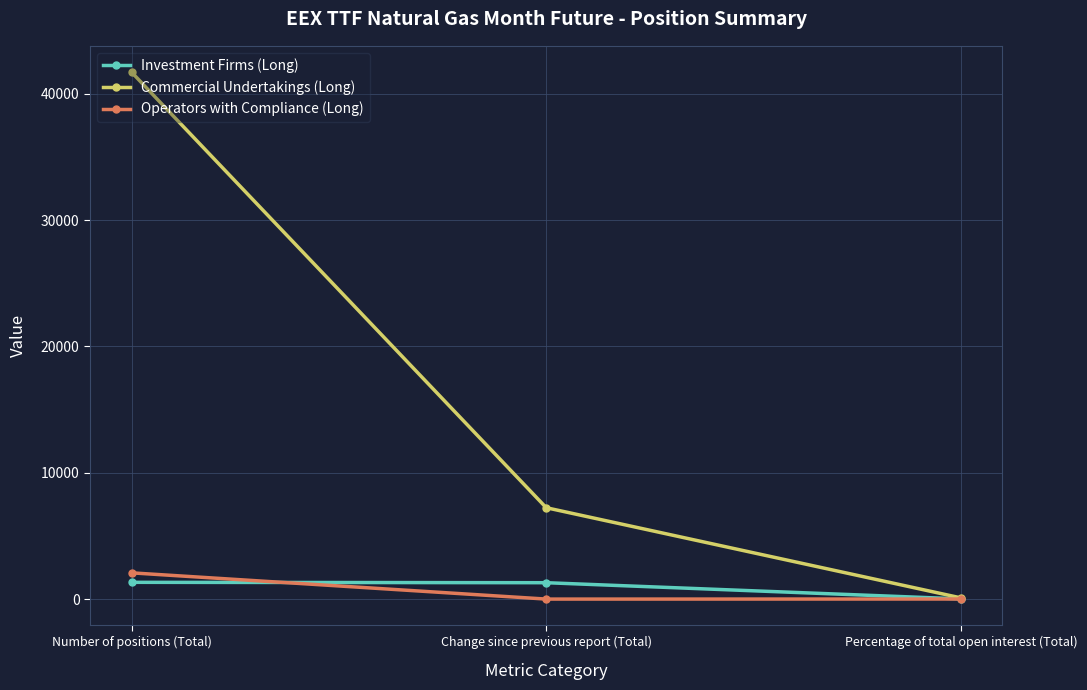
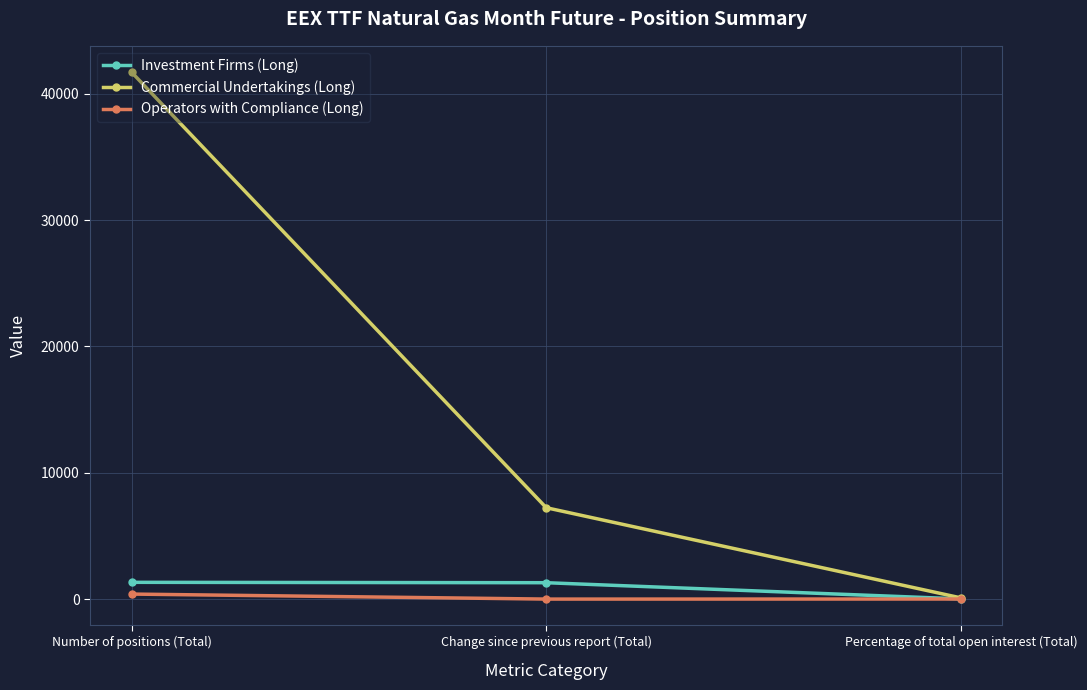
Operators with Compliance (Long), Number of positions (Total): 2100 -> 400
